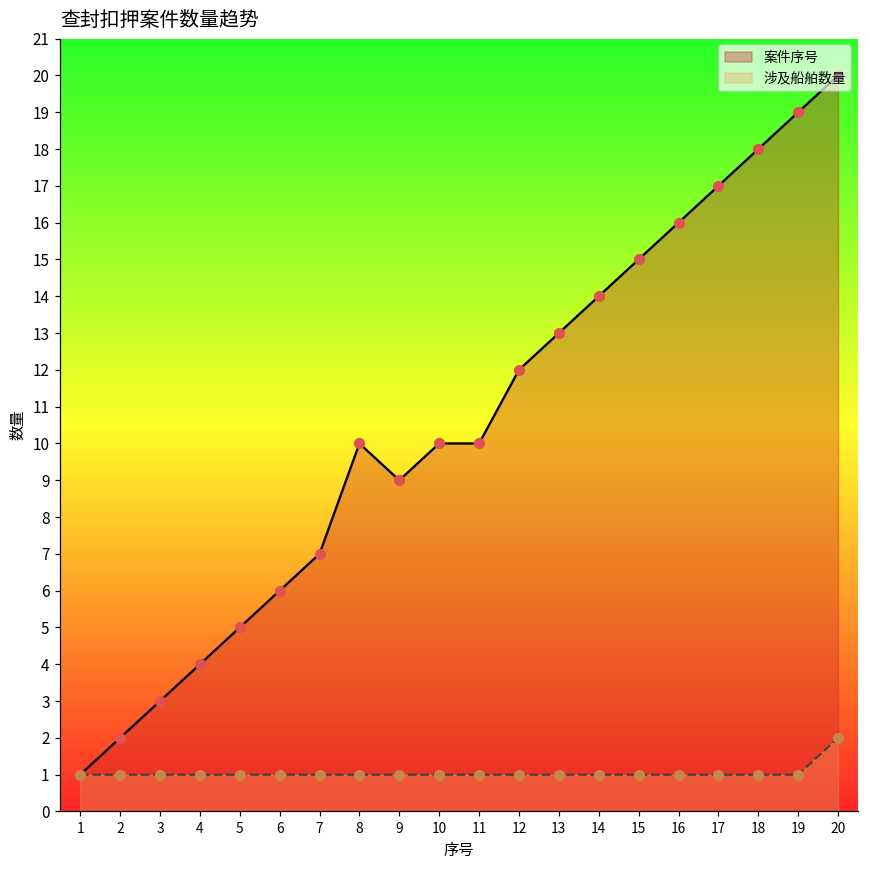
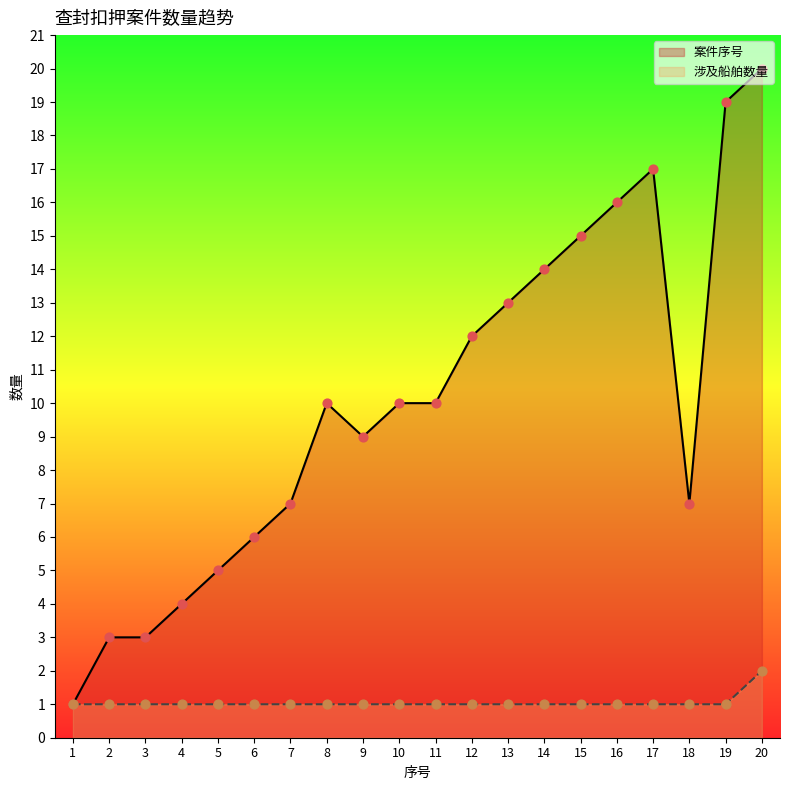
案件序号, 2: 2 -> 3
案件序号, 18: 18 -> 7
